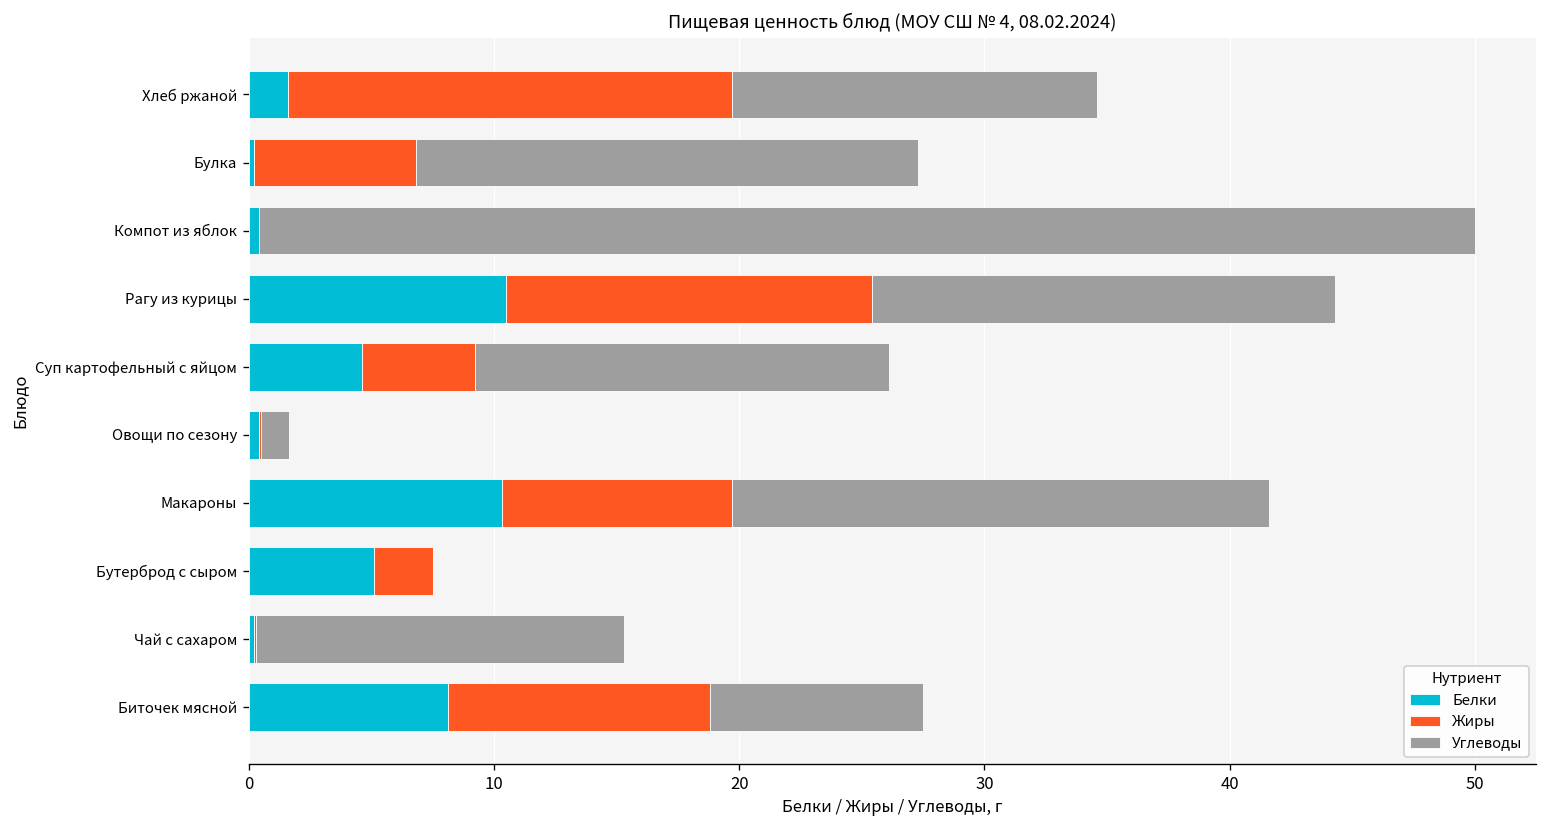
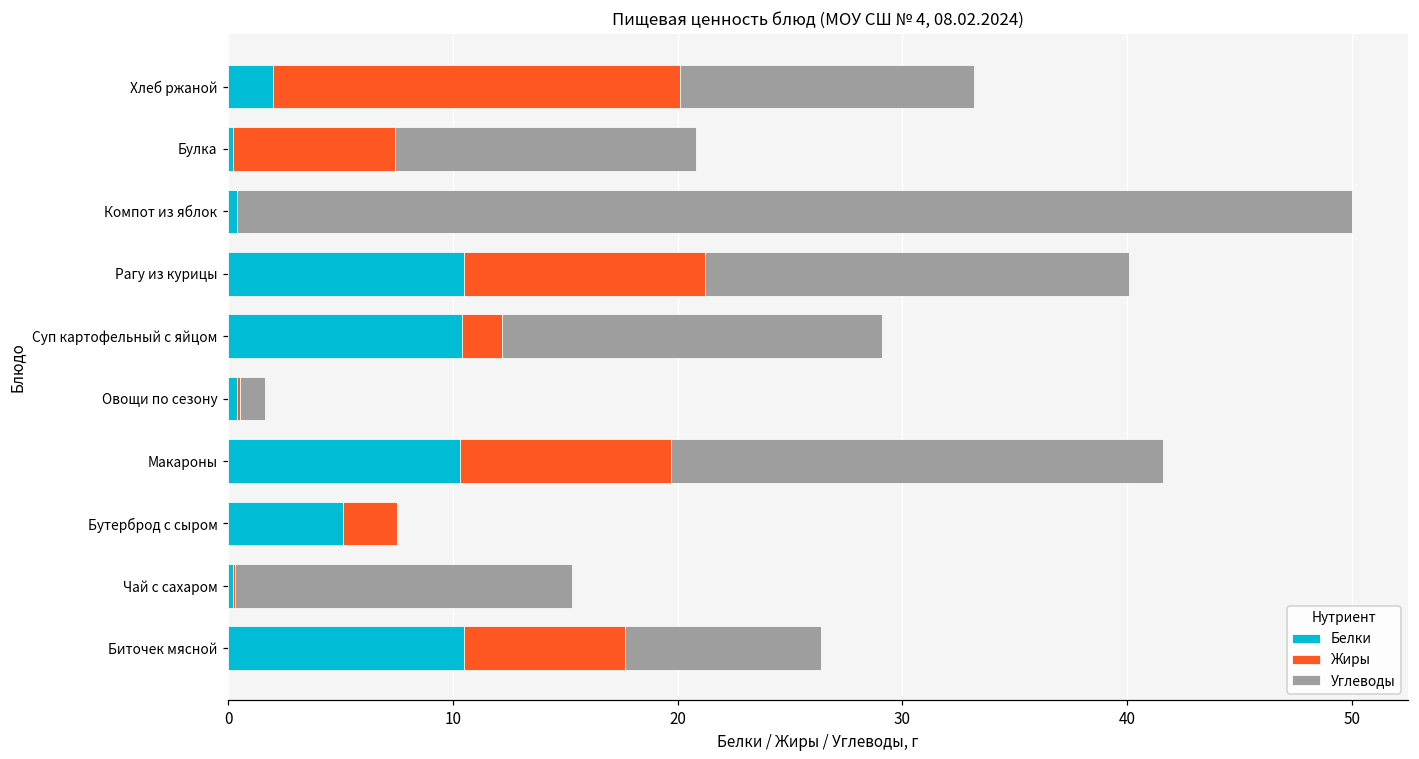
Белки, Хлеб ржаной: 1.6 -> 2.0
Углеводы, Хлеб ржаной: 14.9 -> 13.1
Жиры, Булка: 6.6 -> 7.2
Углеводы, Булка: 20.5 -> 13.4
Жиры, Рагу из курицы: 14.9 -> 10.7
Белки, Суп картофельный с яйцом: 4.6 -> 10.4
Жиры, Суп картофельный с яйцом: 4.6 -> 1.8
Белки, Биточек мясной: 8.1 -> 10.5
Жиры, Биточек мясной: 10.7 -> 7.2
